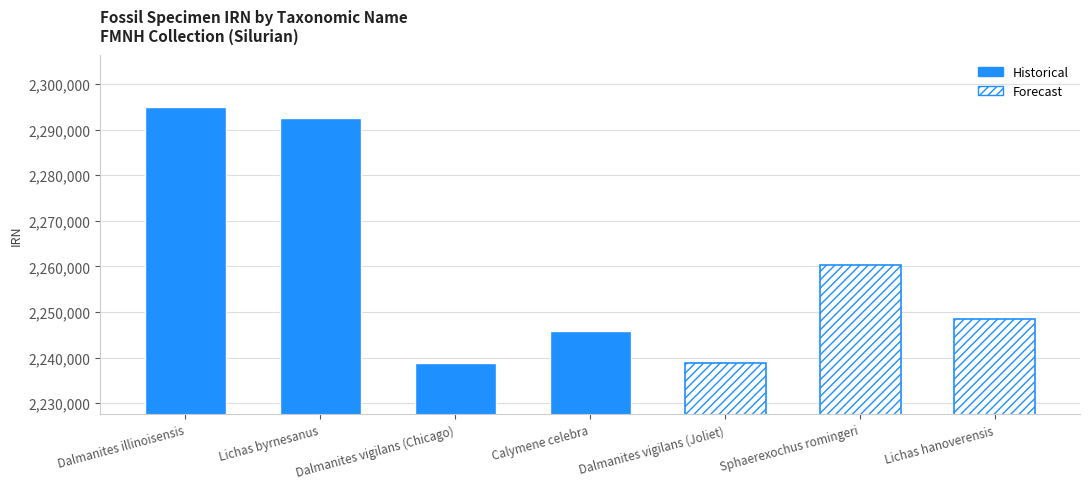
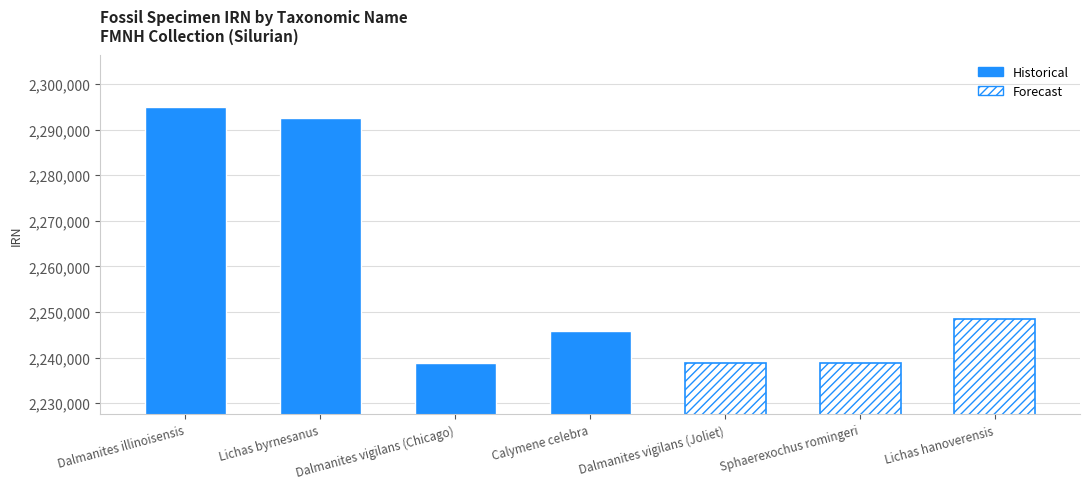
Sphaerexochus romingeri: 2,260,000 -> 2,239,000
